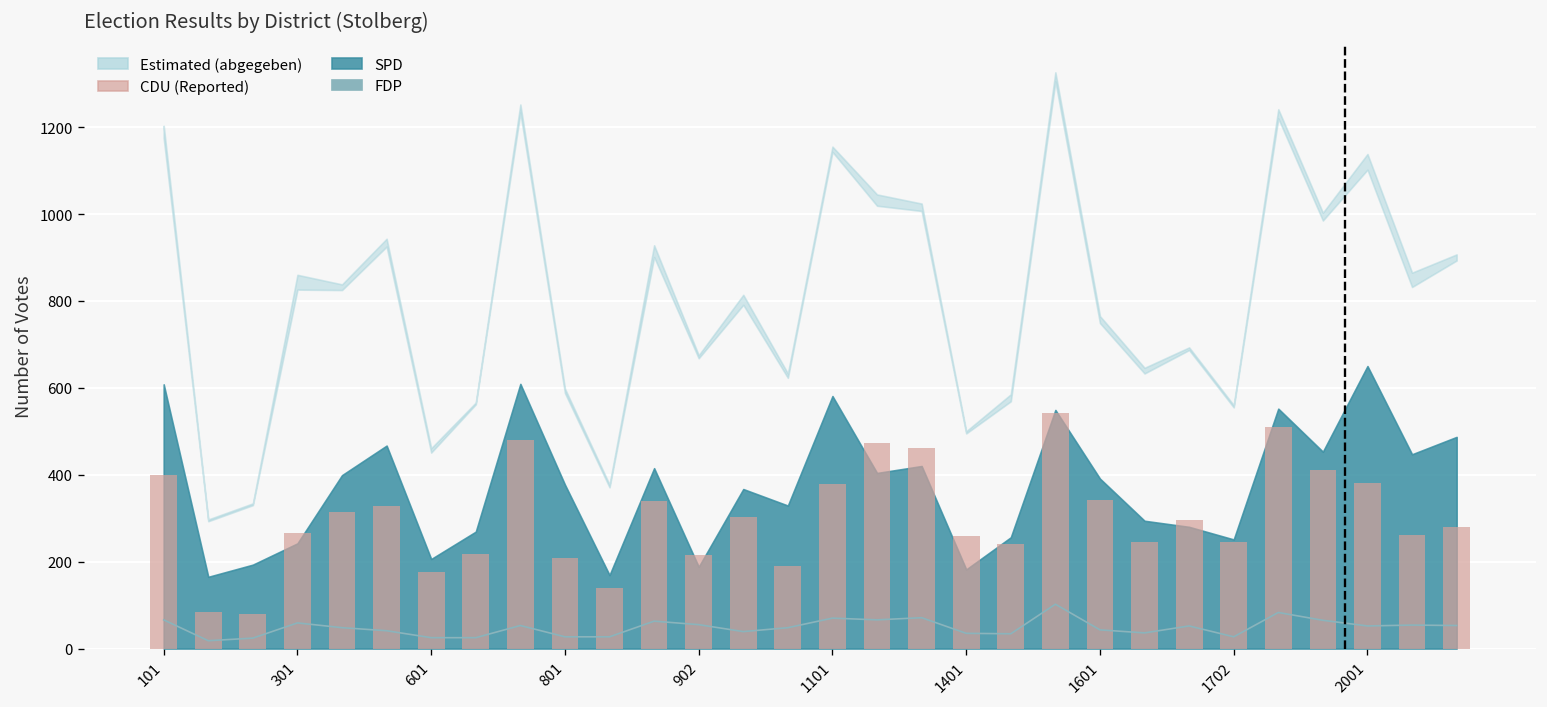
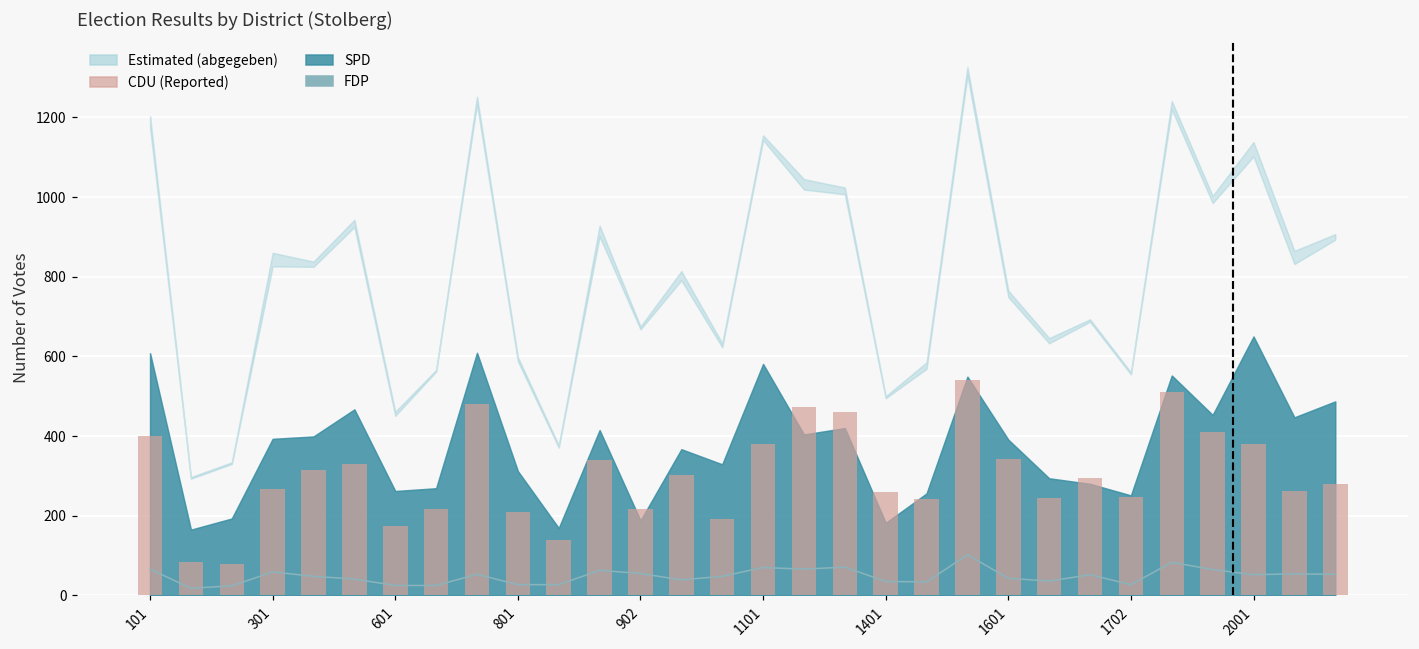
SPD, 301: 240 -> 390
SPD, 601: 210 -> 260
SPD, 801: 380 -> 310
